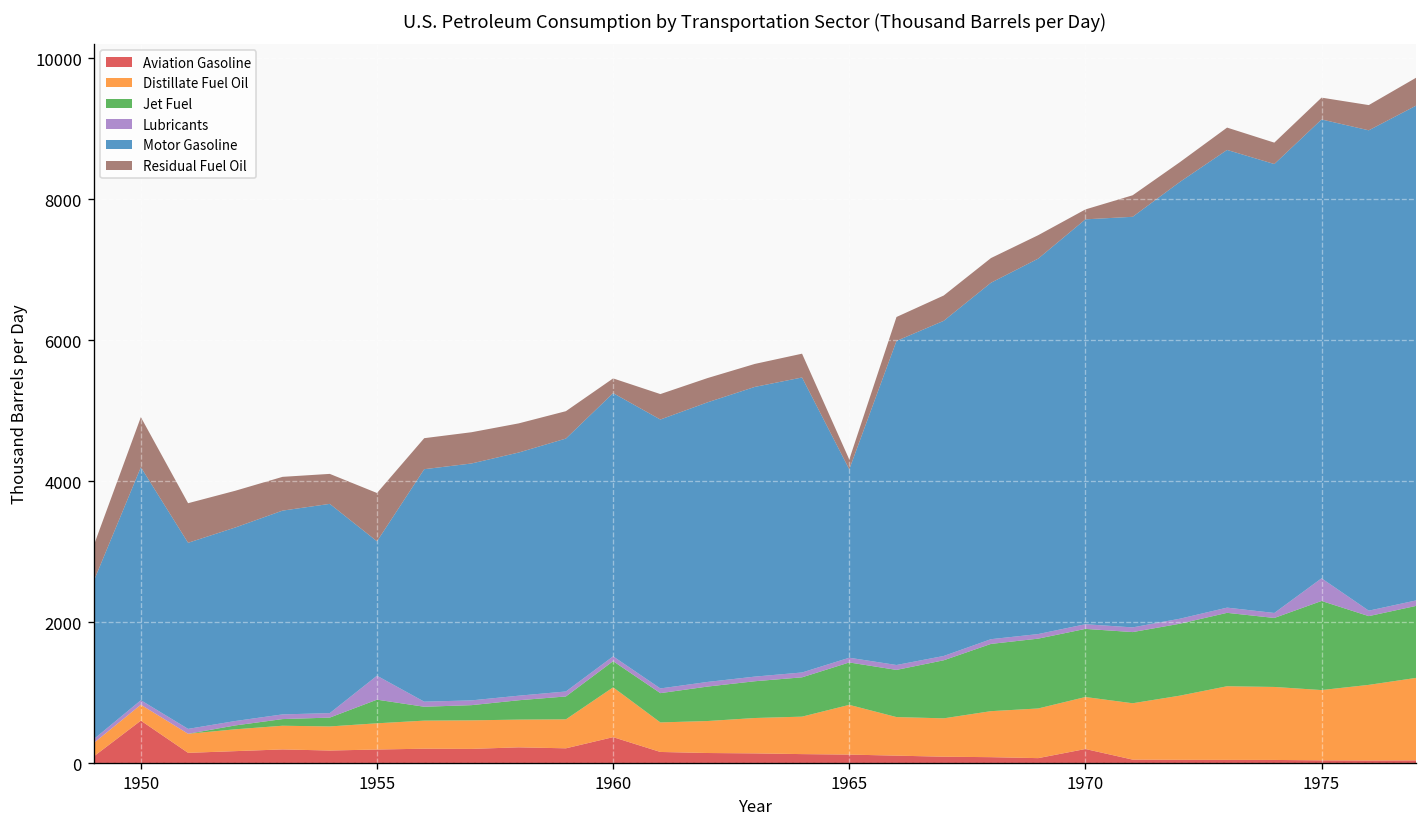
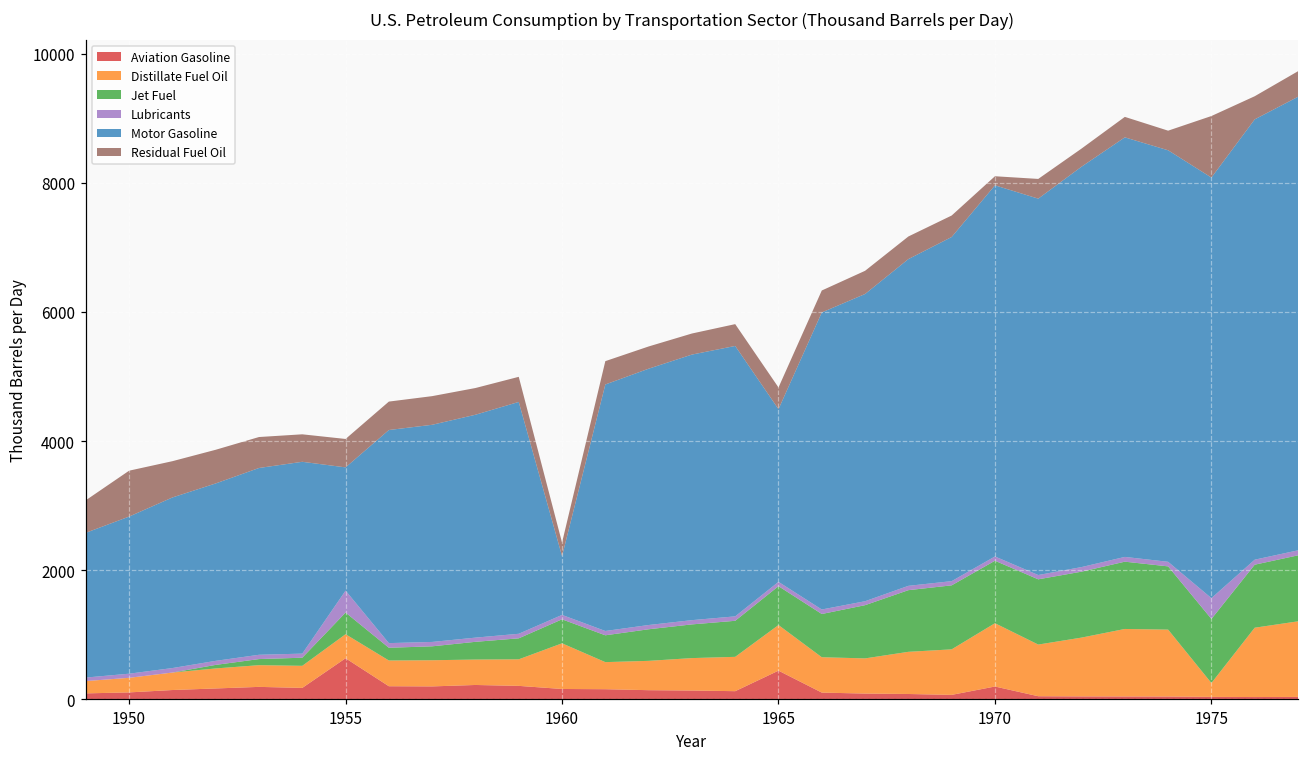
Aviation Gasoline, 1950: 600 -> 100
Motor Gasoline, 1950: 3300 -> 2400
Aviation Gasoline, 1955: 200 -> 600
Residual Fuel Oil, 1955: 700 -> 400
Aviation Gasoline, 1960: 400 -> 200
Motor Gasoline, 1960: 3700 -> 900
Aviation Gasoline, 1965: 100 -> 400
Residual Fuel Oil, 1965: 100 -> 300
Distillate Fuel Oil, 1970: 700 -> 1000
Distillate Fuel Oil, 1975: 1000 -> 200
Jet Fuel, 1975: 1300 -> 1000
Residual Fuel Oil, 1975: 300 -> 1000
